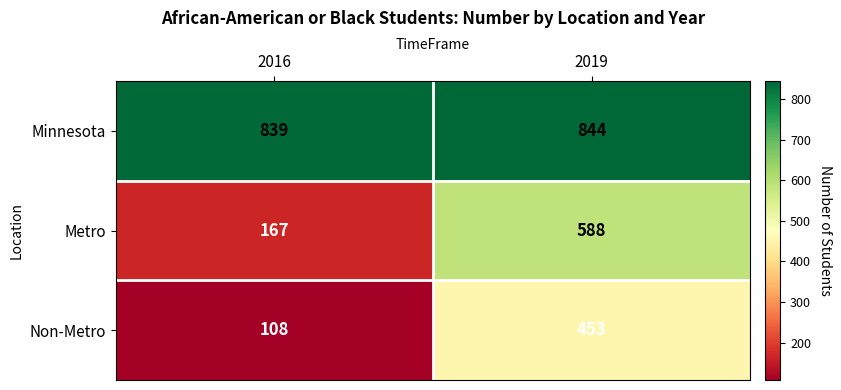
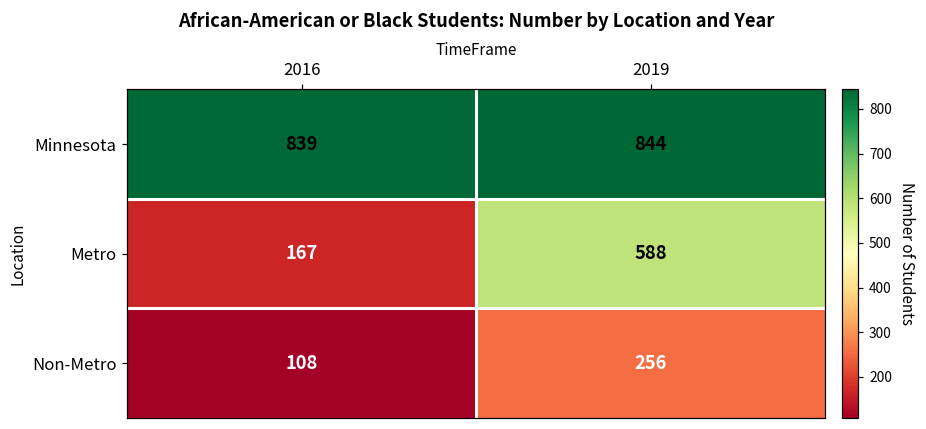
Non-Metro, 2019: 453 -> 256
